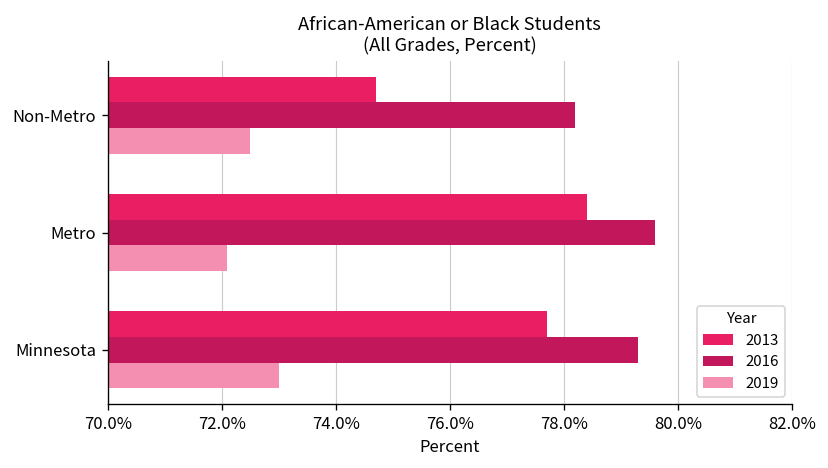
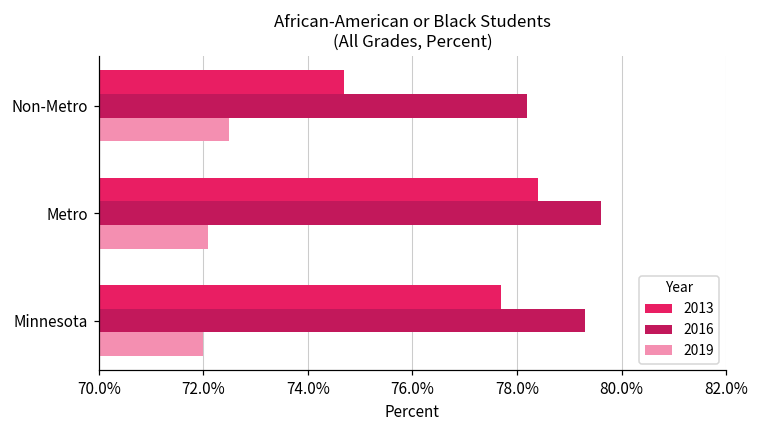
2019, Minnesota: 73.0% -> 72.0%
